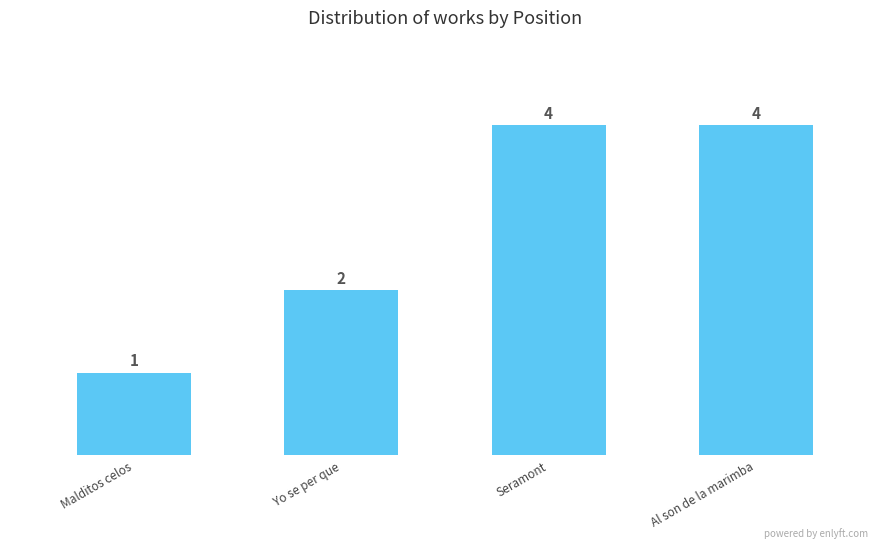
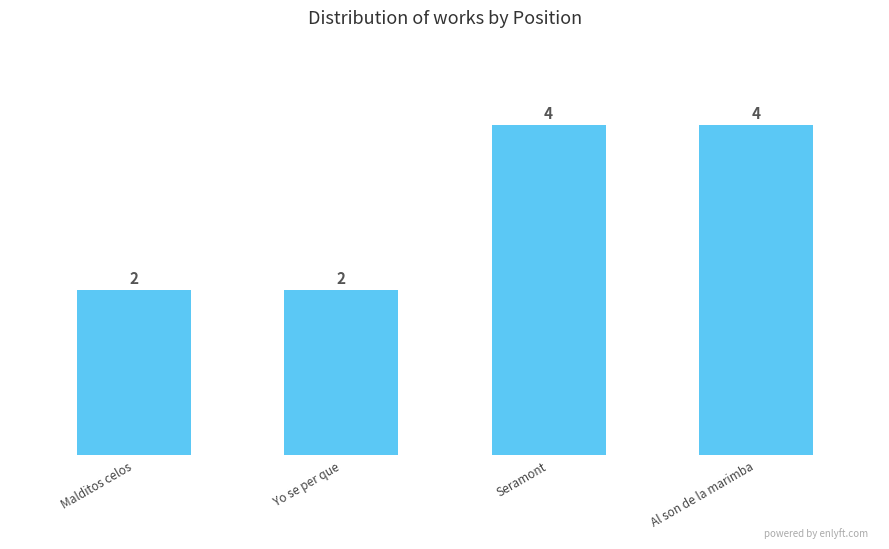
Malditos celos: 1 -> 2
